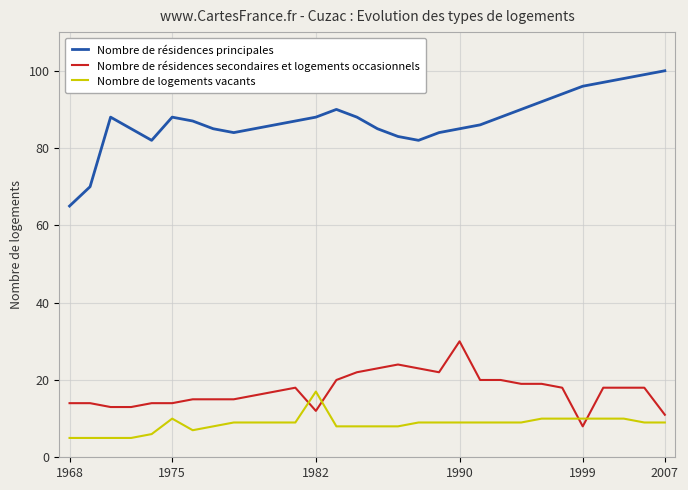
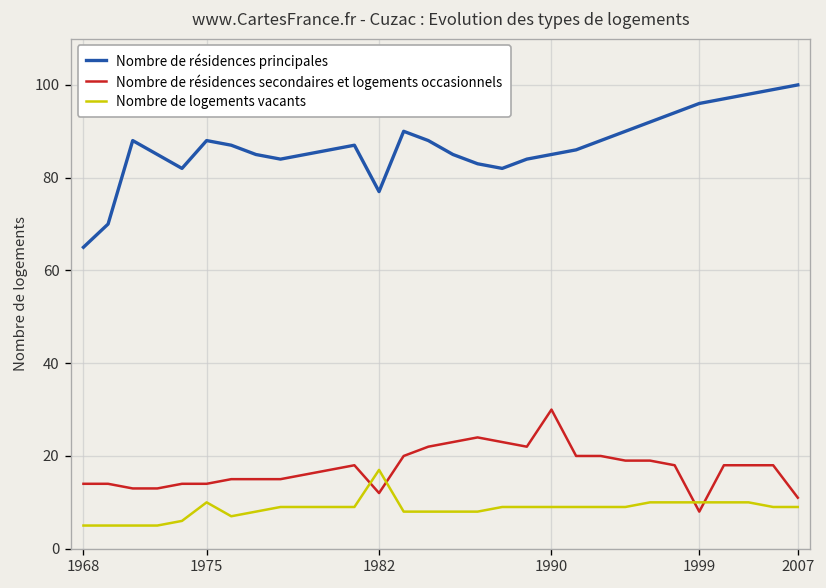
Nombre de résidences principales, 1982: 88 -> 77
